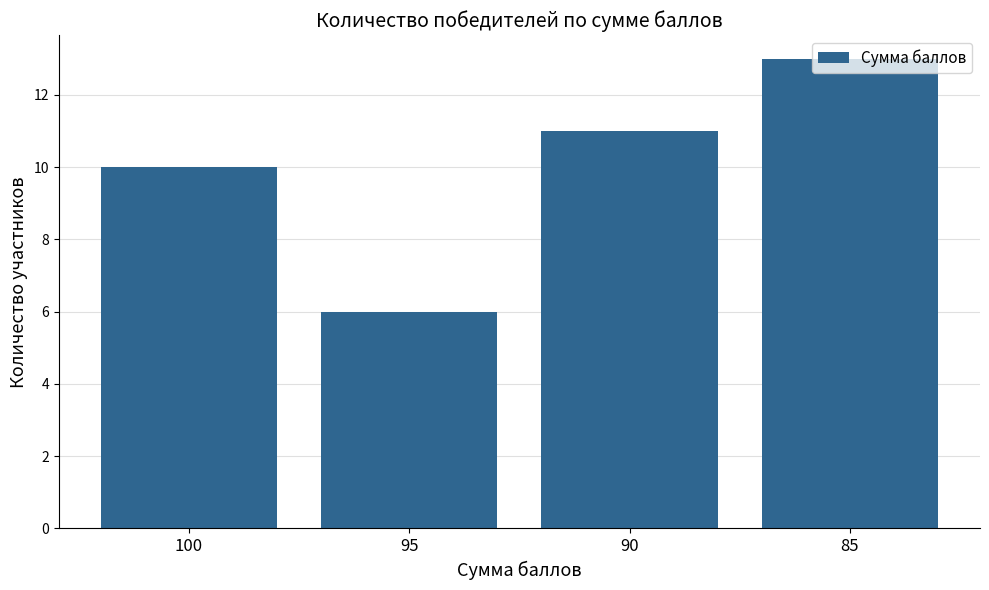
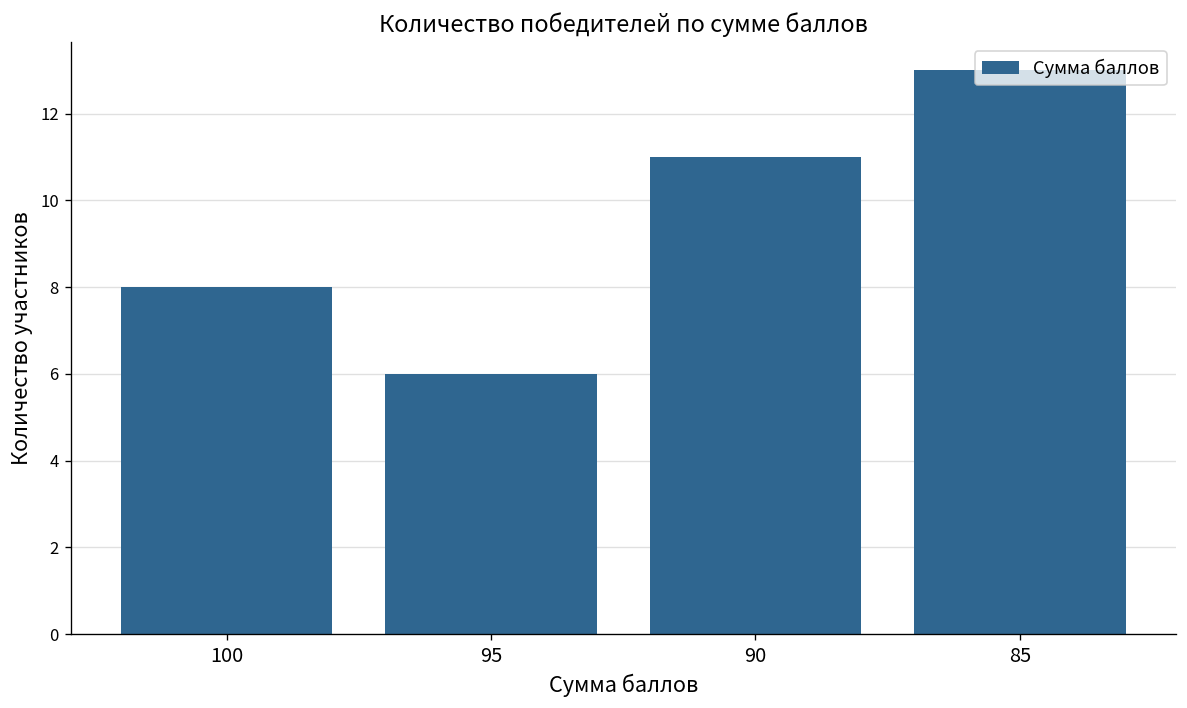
100: 10 -> 8
